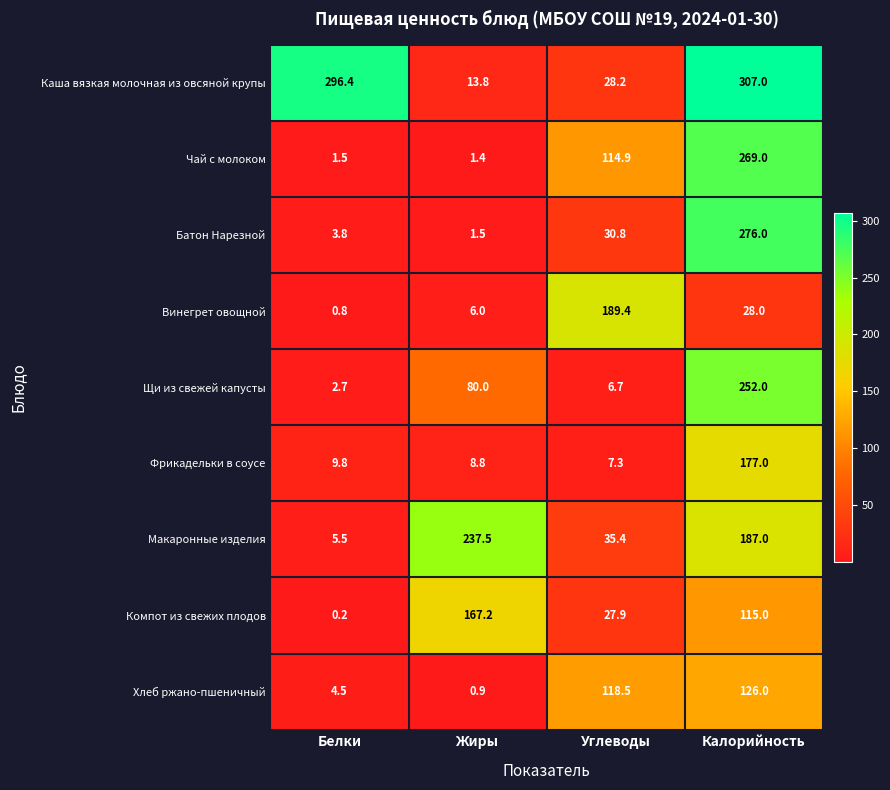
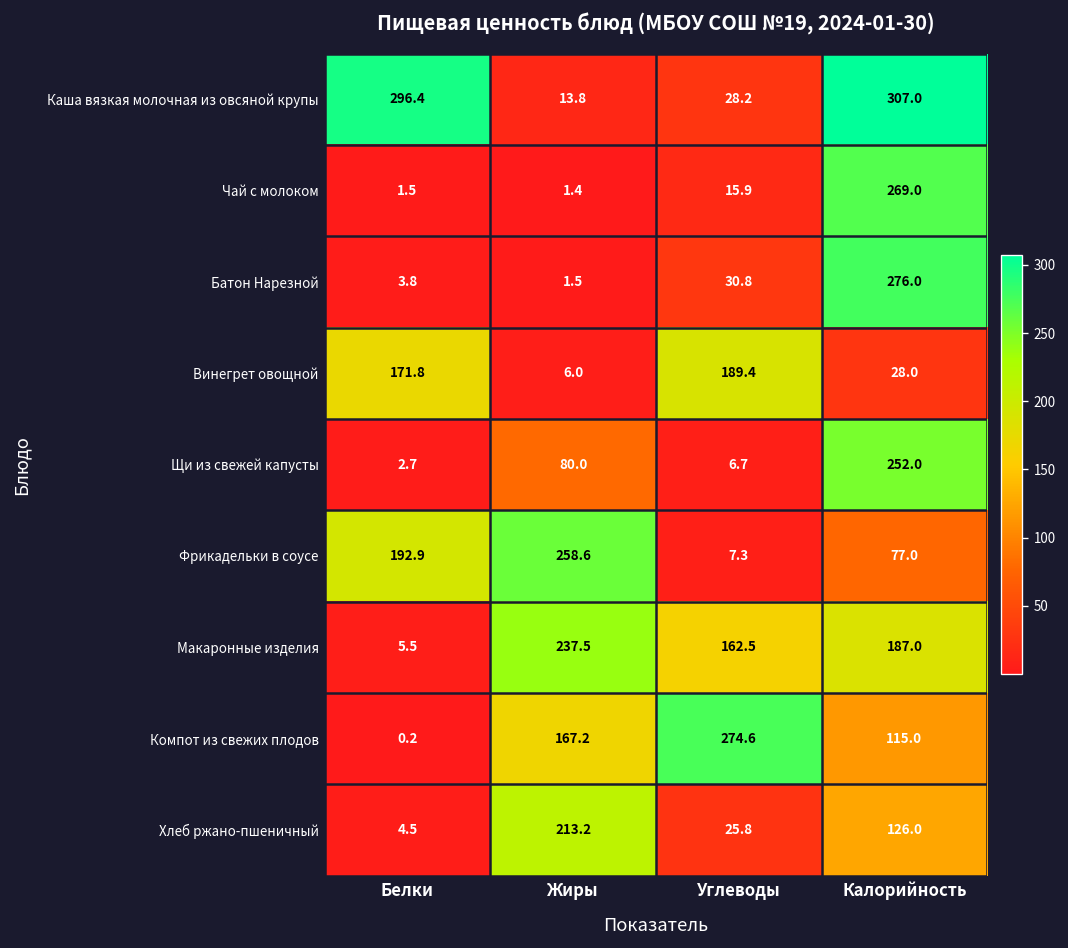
Чай с молоком, Углеводы: 114.9 -> 15.9
Винегрет овощной, Белки: 0.8 -> 171.8
Фрикадельки в соусе, Белки: 9.8 -> 192.9
Фрикадельки в соусе, Жиры: 8.8 -> 258.6
Фрикадельки в соусе, Калорийность: 177.0 -> 77.0
Макаронные изделия, Углеводы: 35.4 -> 162.5
Компот из свежих плодов, Углеводы: 27.9 -> 274.6
Хлеб ржано-пшеничный, Жиры: 0.9 -> 213.2
Хлеб ржано-пшеничный, Углеводы: 118.5 -> 25.8
